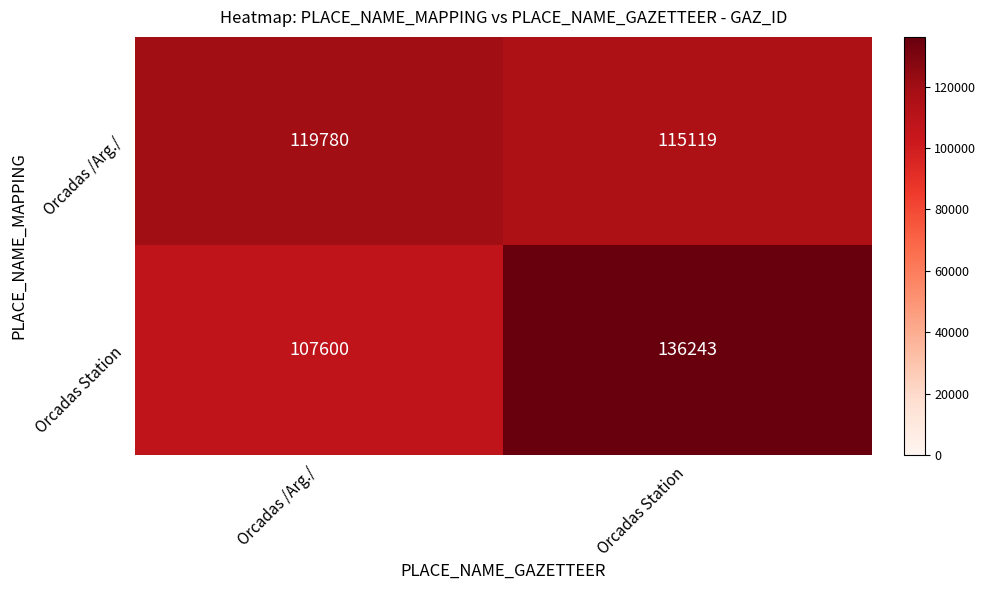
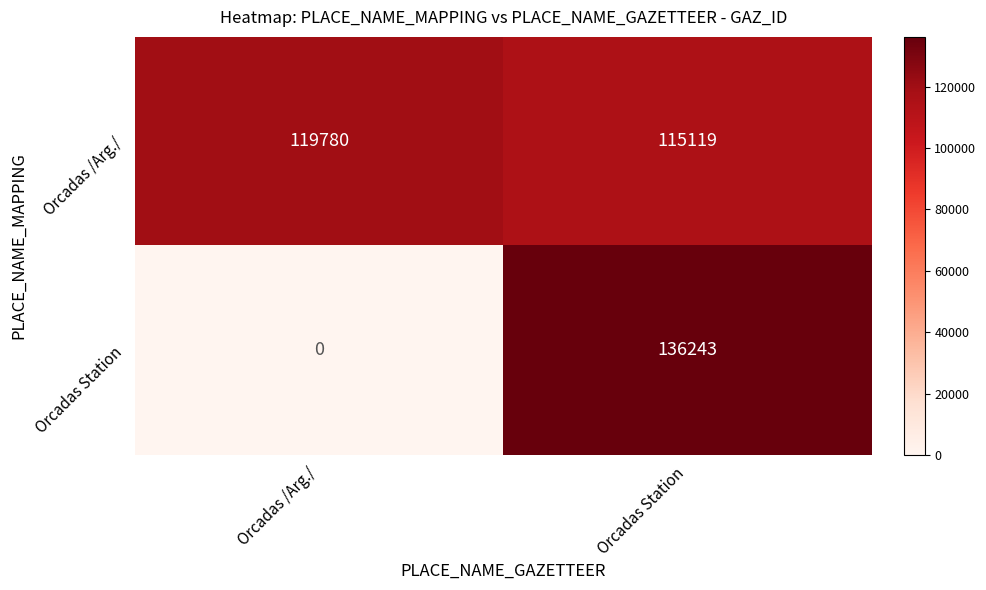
Orcadas Station, Orcadas /Arg./: 107600 -> 0
